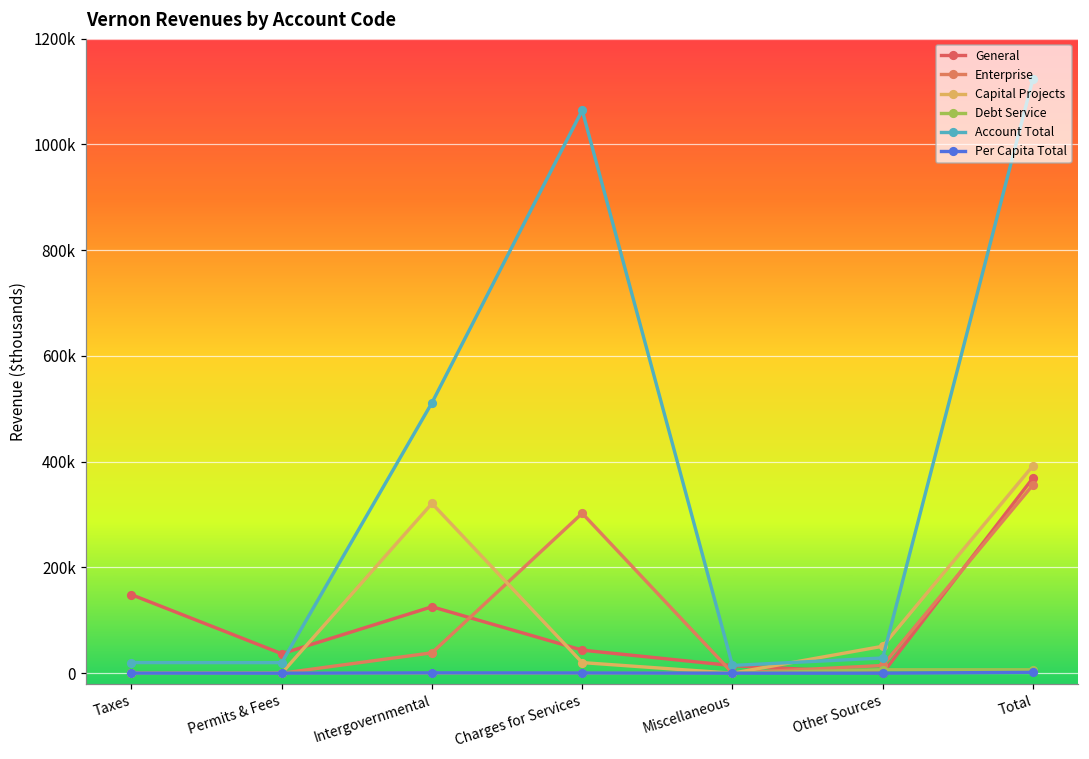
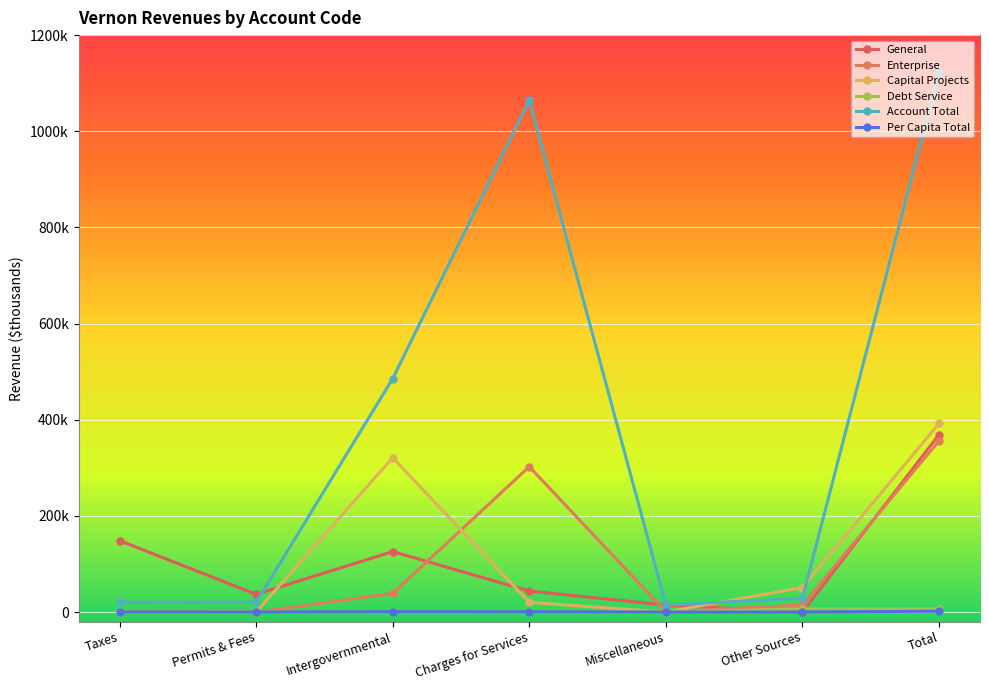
Account Total, Intergovernmental: 510000 -> 490000
